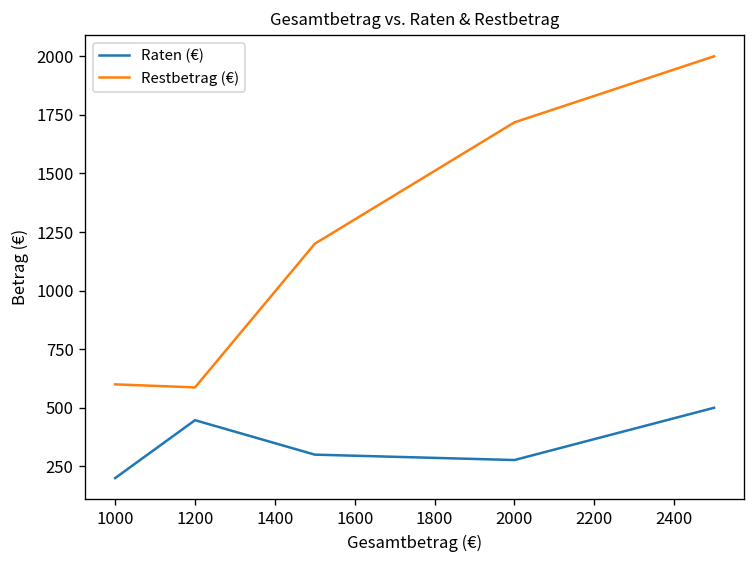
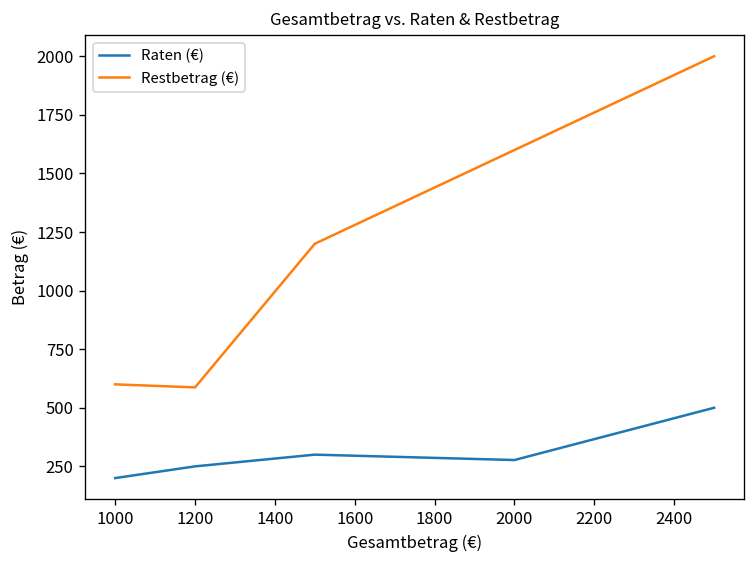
Raten (€), 1200: 450 -> 250
Restbetrag (€), 2000: 1720 -> 1600
